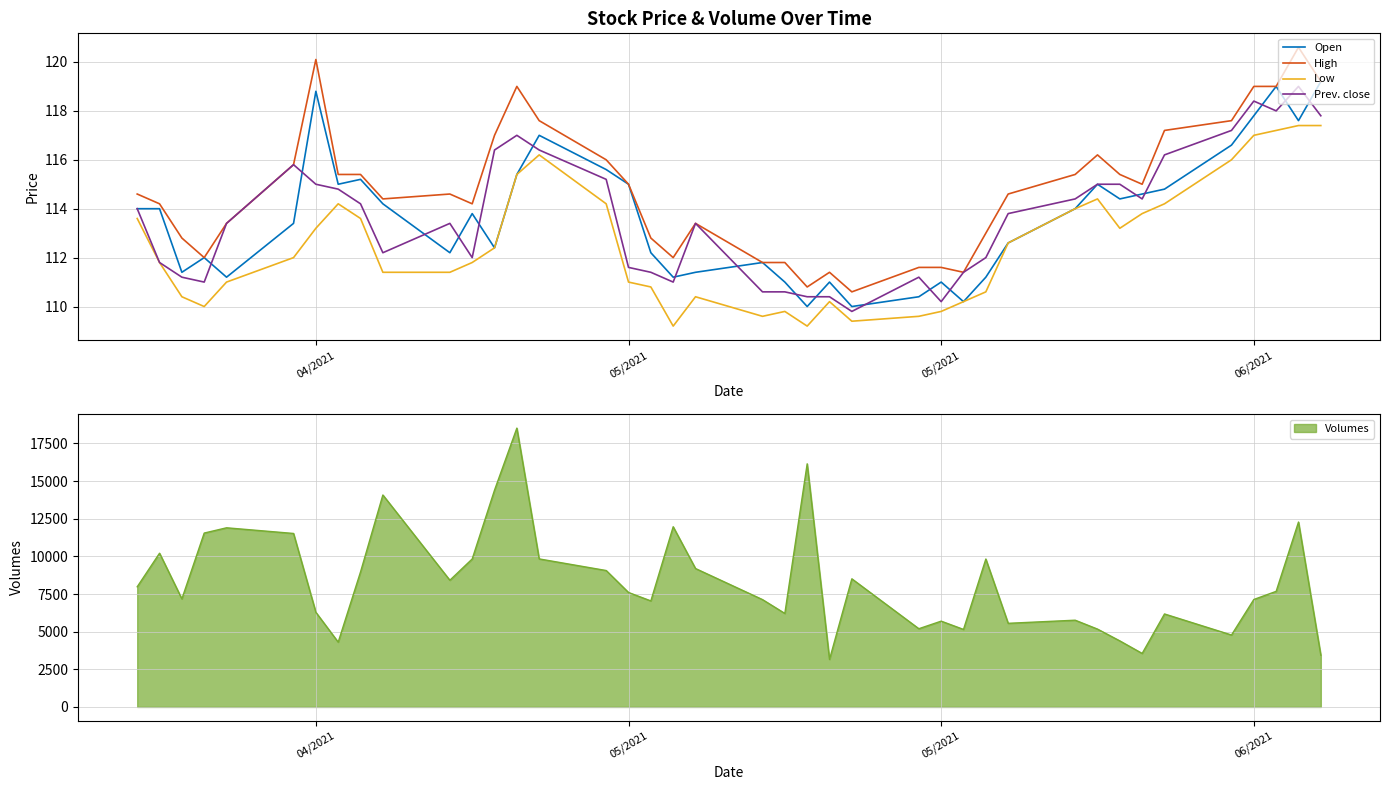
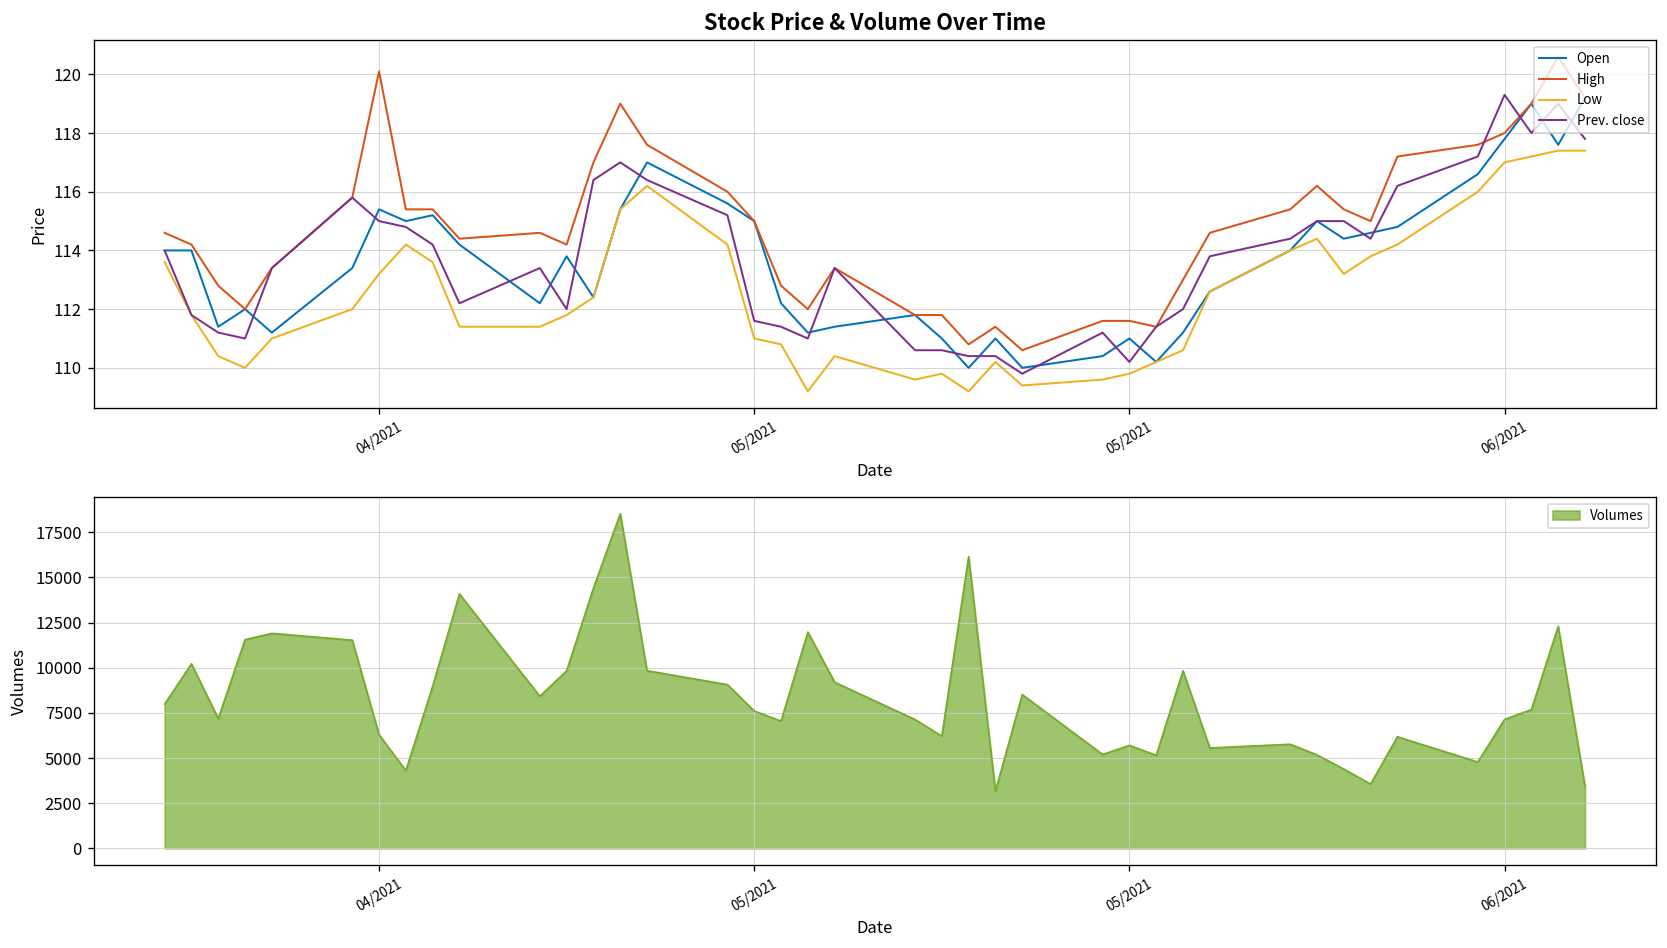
Stock Price & Volume Over Time, Open, 04/2021: 118.8 -> 115.4
Stock Price & Volume Over Time, High, 06/2021: 119 -> 118
Stock Price & Volume Over Time, Prev. close, 06/2021: 118.4 -> 119.3
